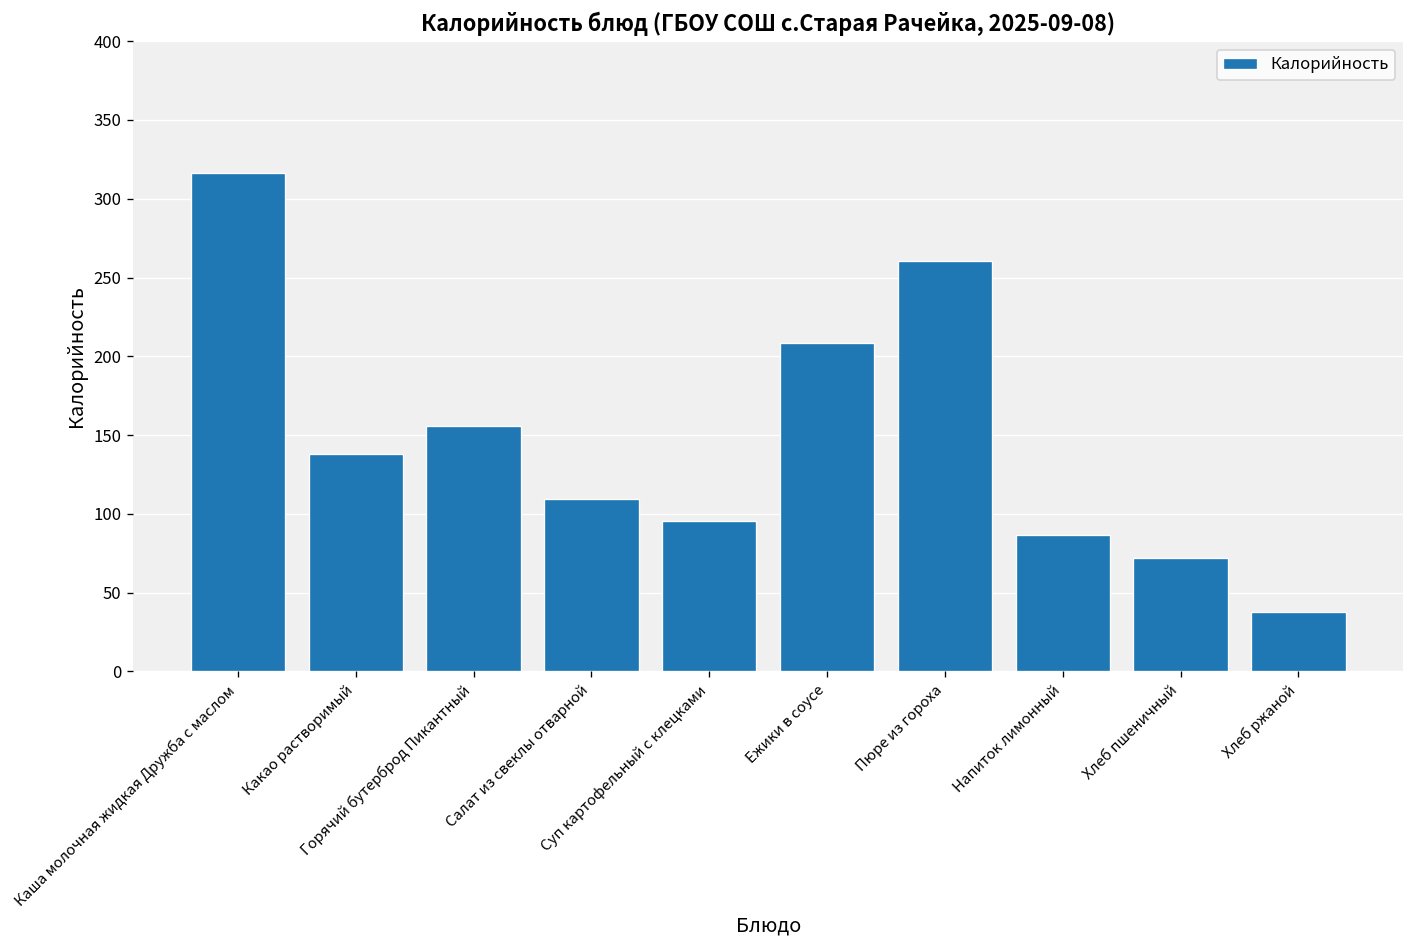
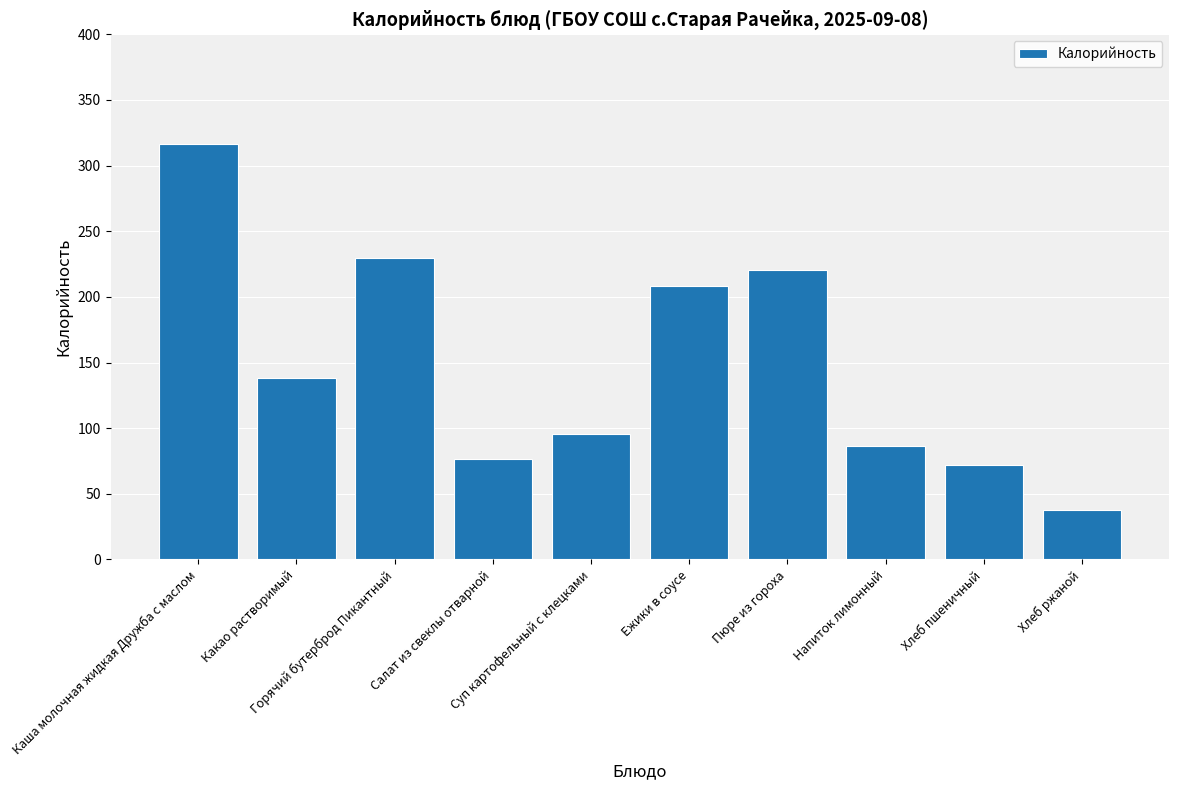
Горячий бутерброд Пикантный: 156 -> 229
Салат из свеклы отварной: 109 -> 77
Пюре из гороха: 260 -> 221
